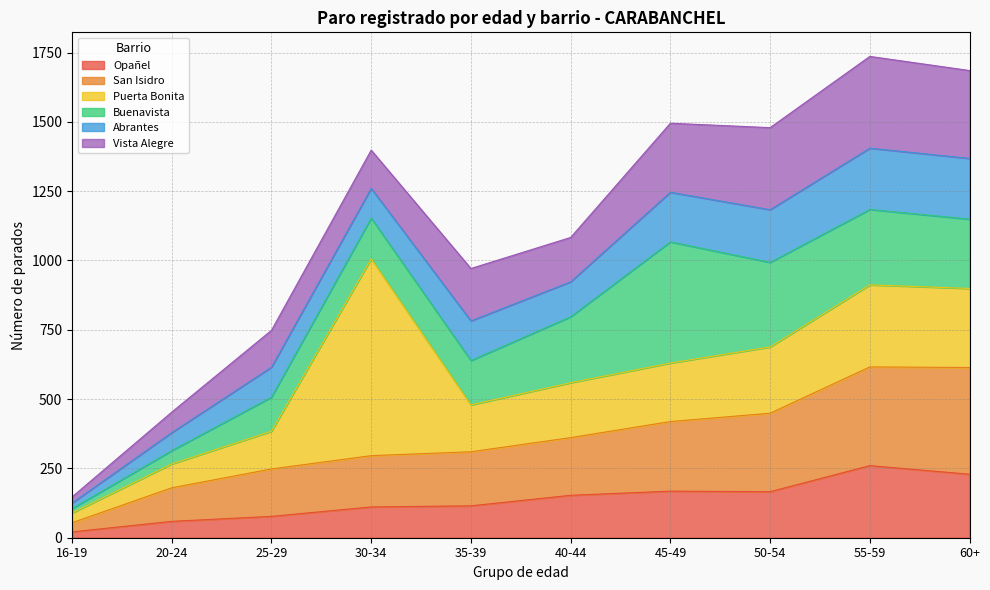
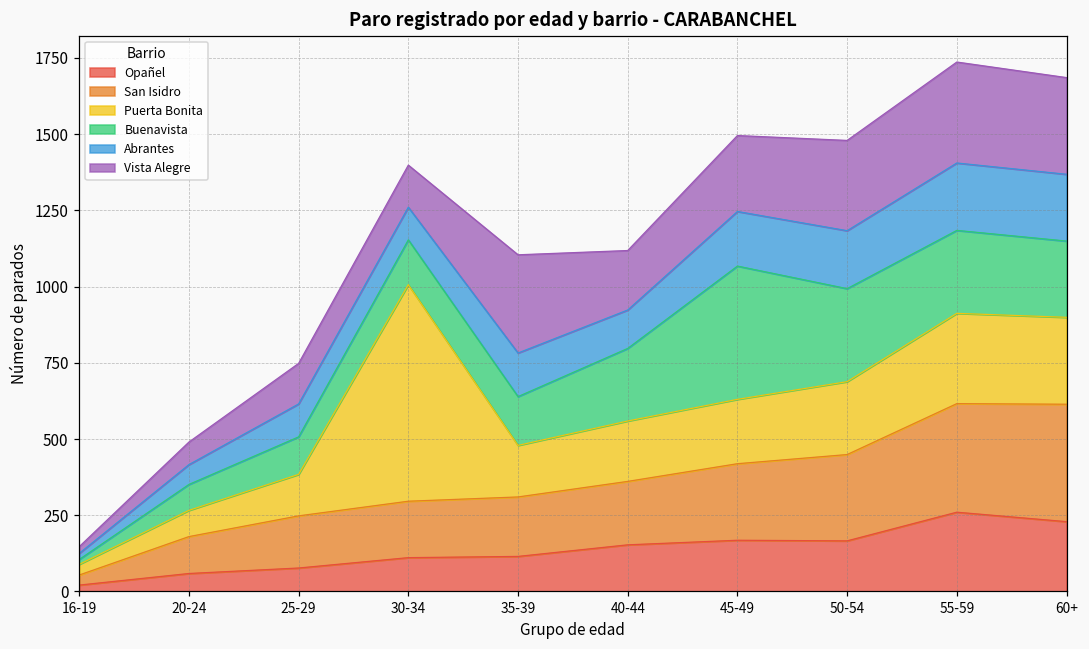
Buenavista, 20-24: 50 -> 90
Vista Alegre, 35-39: 190 -> 320
Vista Alegre, 40-44: 160 -> 200
